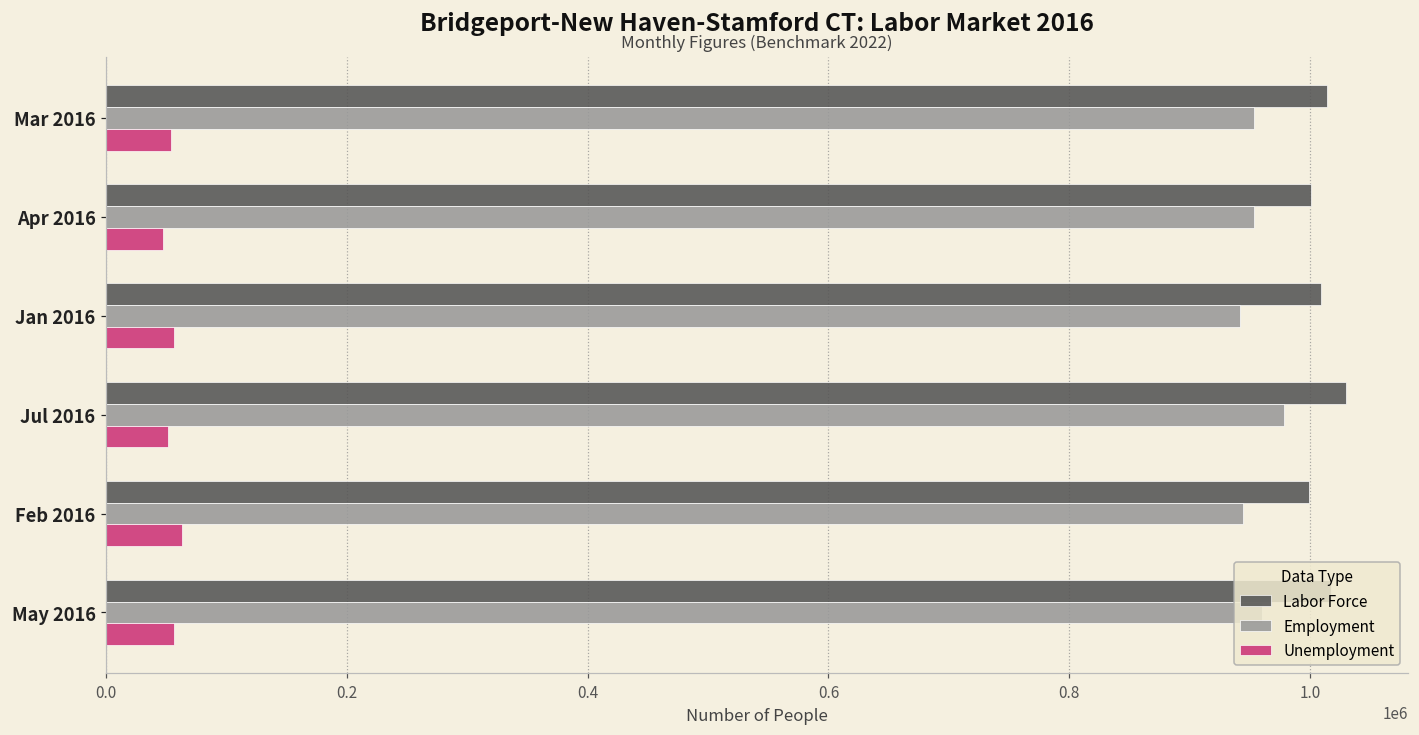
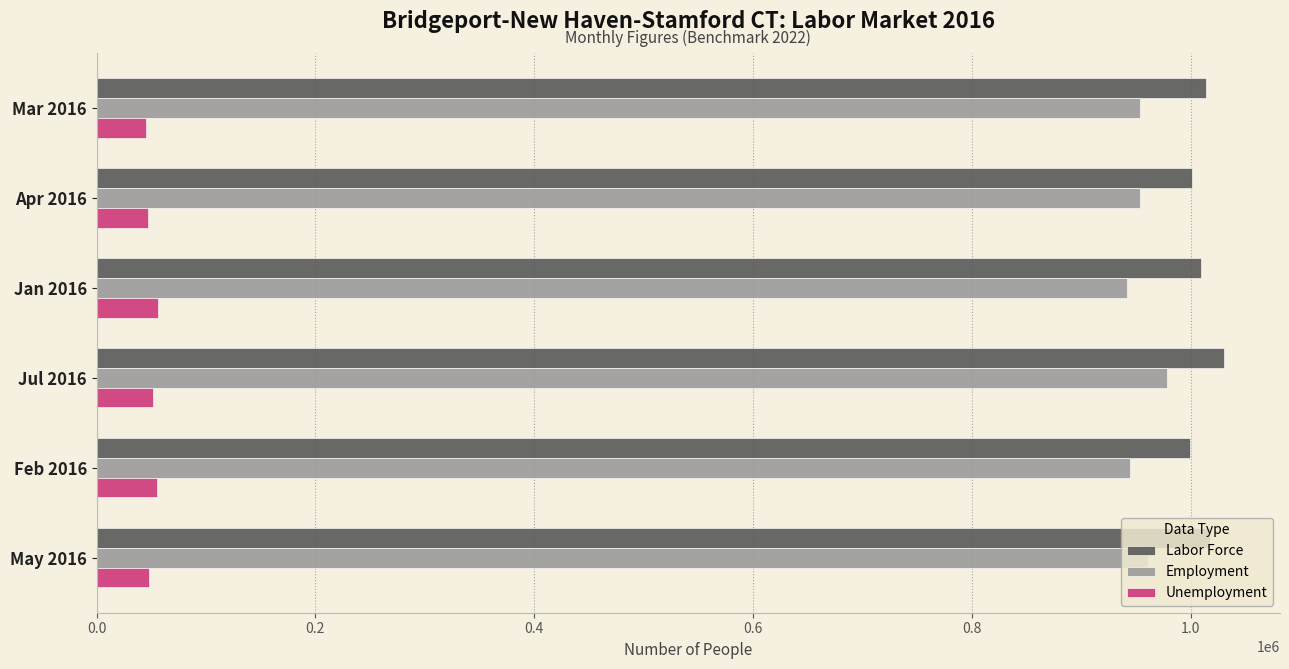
Unemployment, Mar 2016: 53000 -> 45000
Unemployment, Feb 2016: 63000 -> 55000
Unemployment, May 2016: 56000 -> 48000
